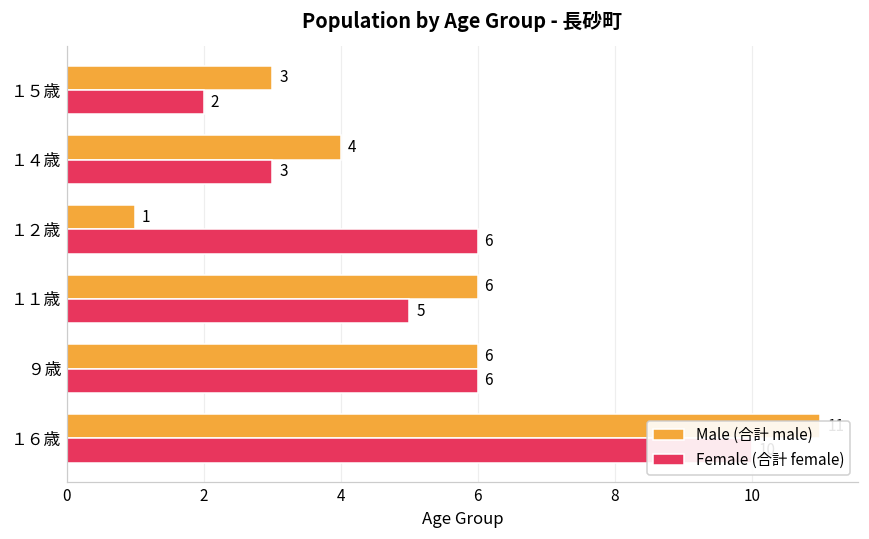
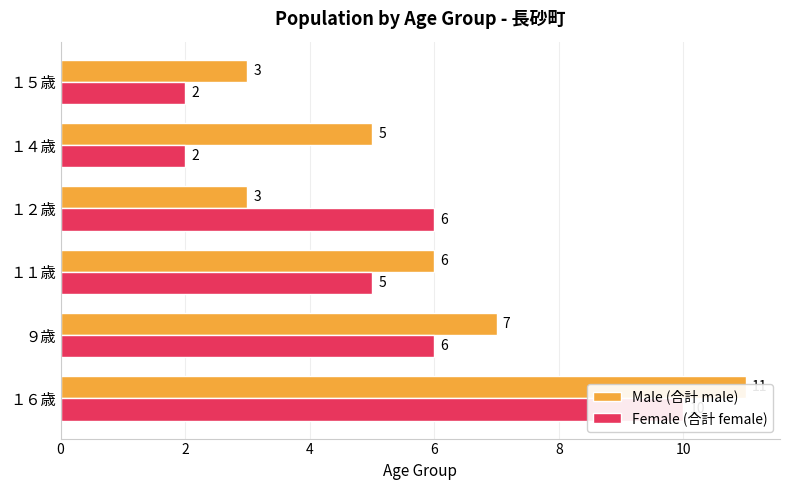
Male (合計 male), １４歳: 4 -> 5
Female (合計 female), １４歳: 3 -> 2
Male (合計 male), １２歳: 1 -> 3
Male (合計 male), ９歳: 6 -> 7
